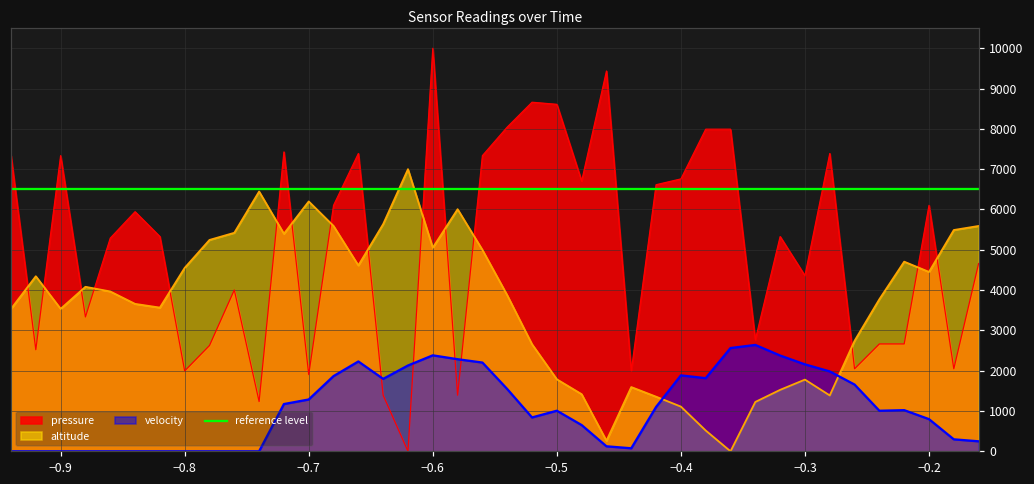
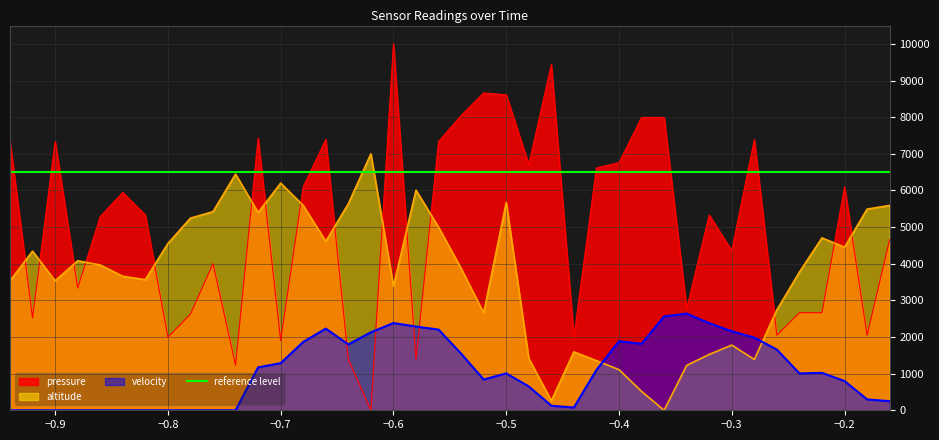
altitude, −0.6: 5100 -> 3400
altitude, −0.5: 1800 -> 5700
